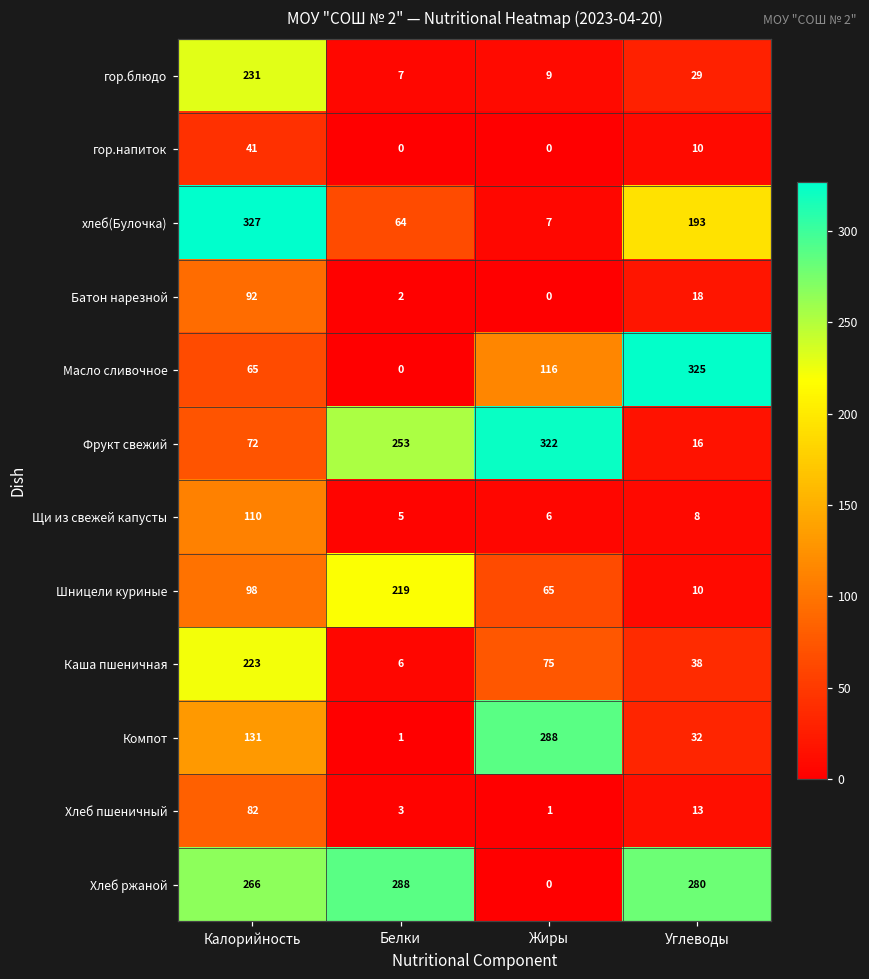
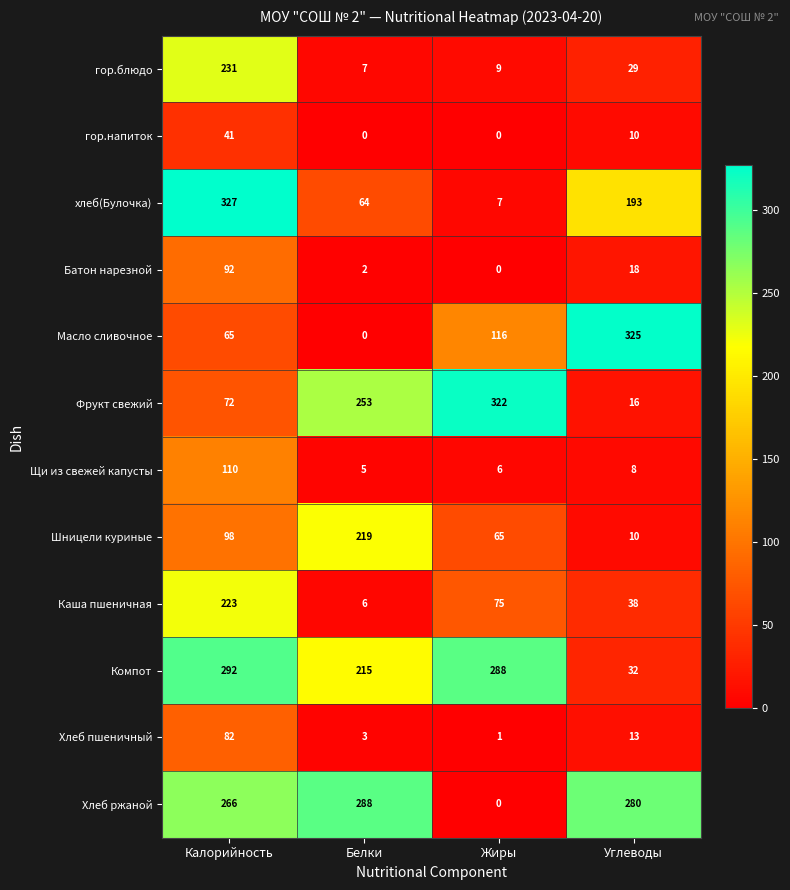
Компот, Калорийность: 131 -> 292
Компот, Белки: 1 -> 215
